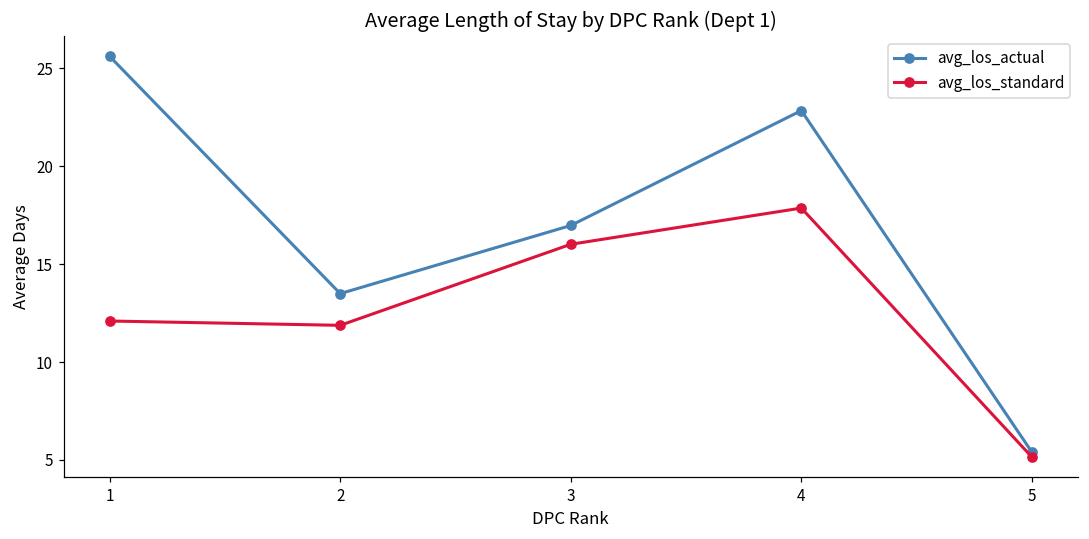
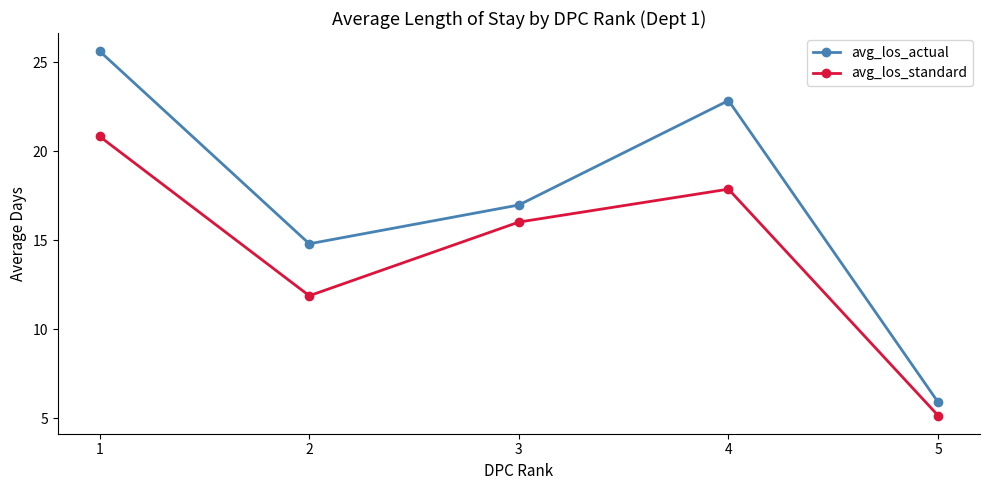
avg_los_standard, 1: 12.1 -> 20.8
avg_los_actual, 2: 13.5 -> 14.8
avg_los_actual, 5: 5.4 -> 5.9
